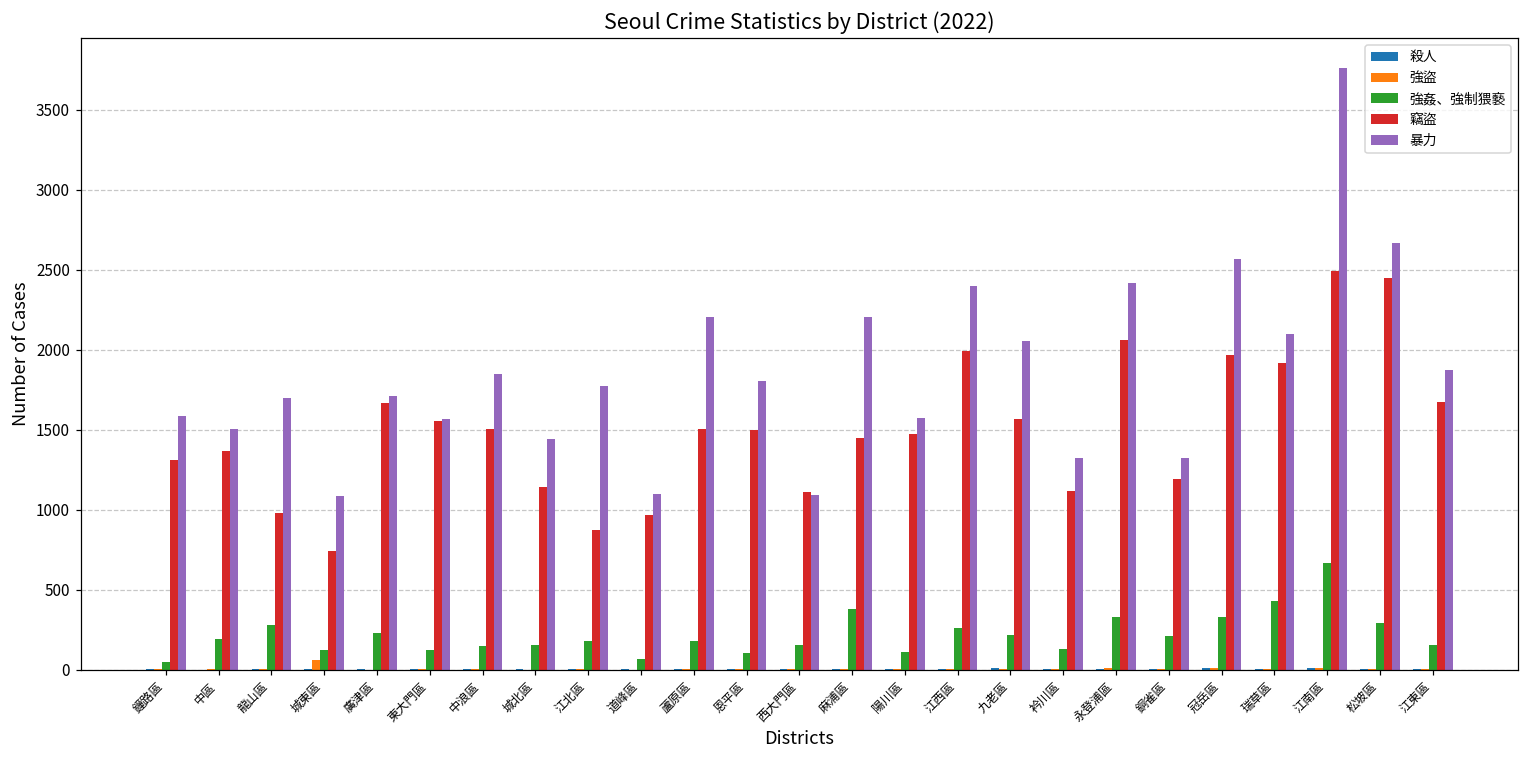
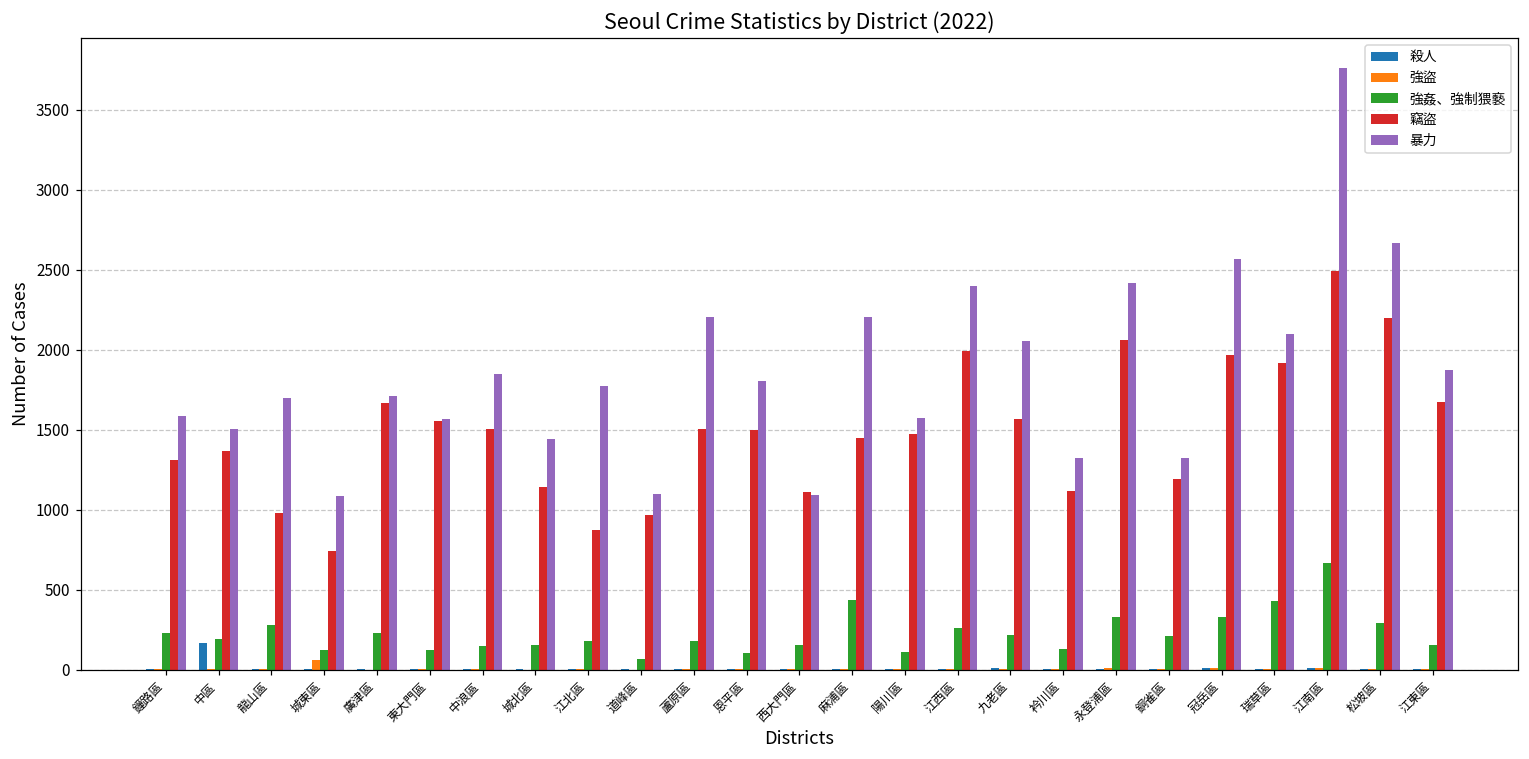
強姦、強制猥褻, 鐘路區: 50 -> 230
殺人, 中區: 0 -> 170
強姦、強制猥褻, 麻浦區: 380 -> 440
竊盜, 松坡區: 2450 -> 2200
